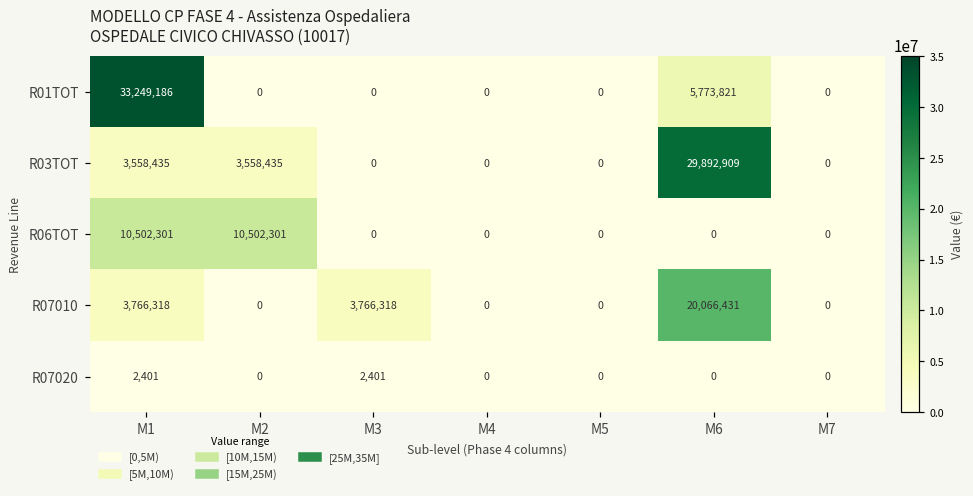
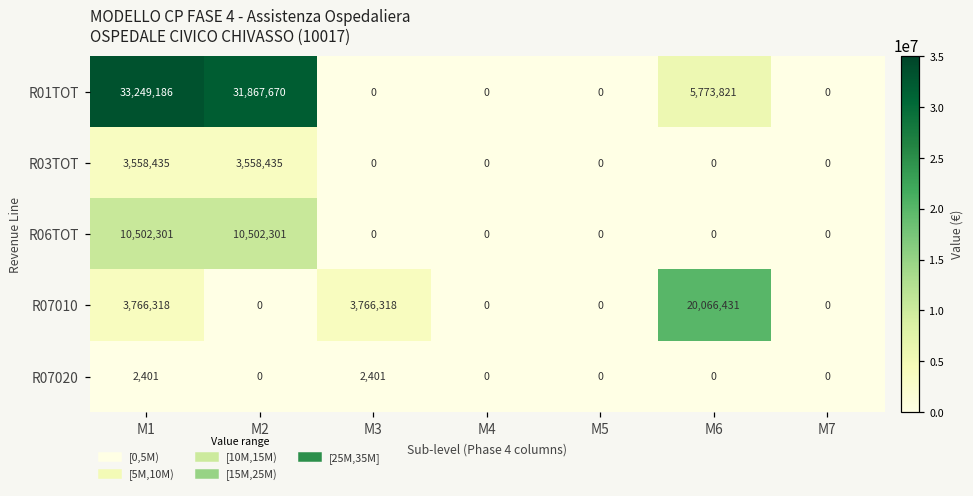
R01TOT, M2: 0 -> 31,867,670
R03TOT, M6: 29,892,909 -> 0
